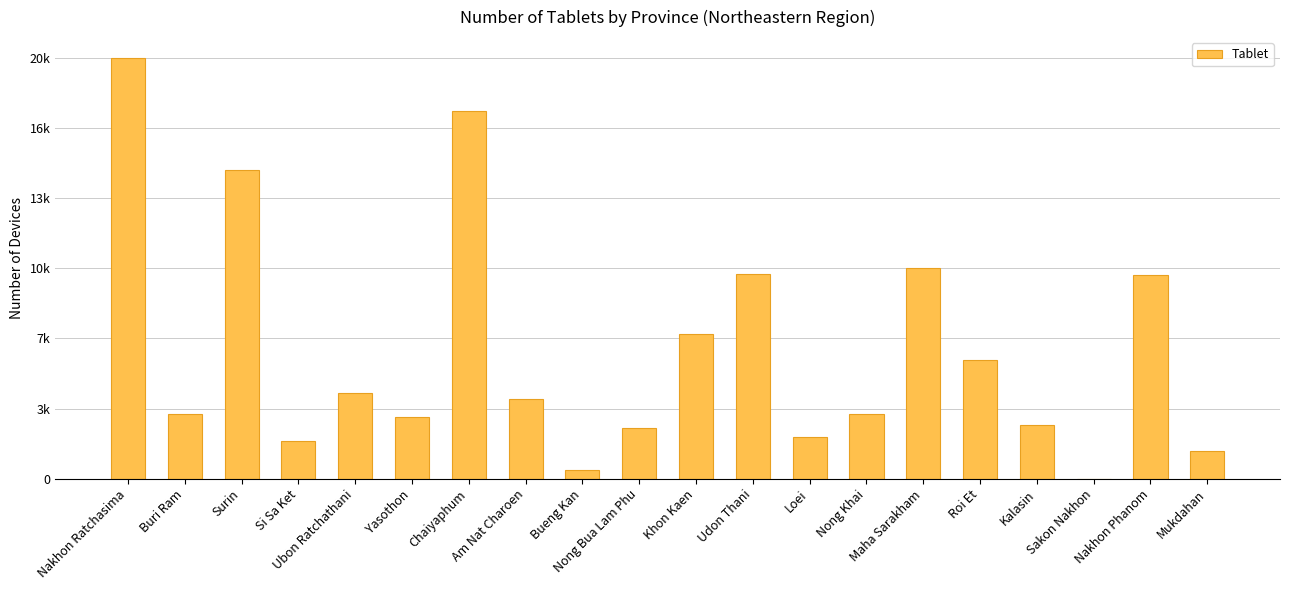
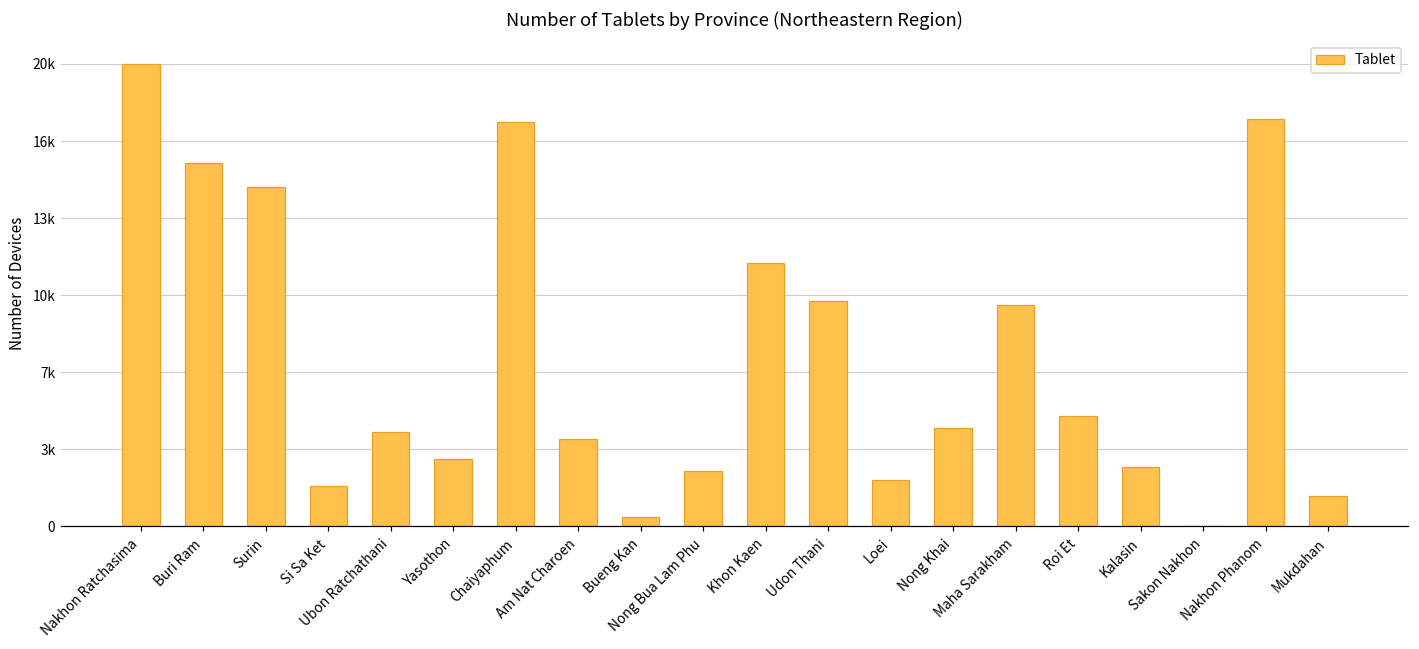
Buri Ram: 3000 -> 15400
Khon Kaen: 6700 -> 11200
Nong Khai: 3000 -> 4200
Maha Sarakham: 9800 -> 9400
Roi Et: 5500 -> 4700
Nakhon Phanom: 9500 -> 17200
